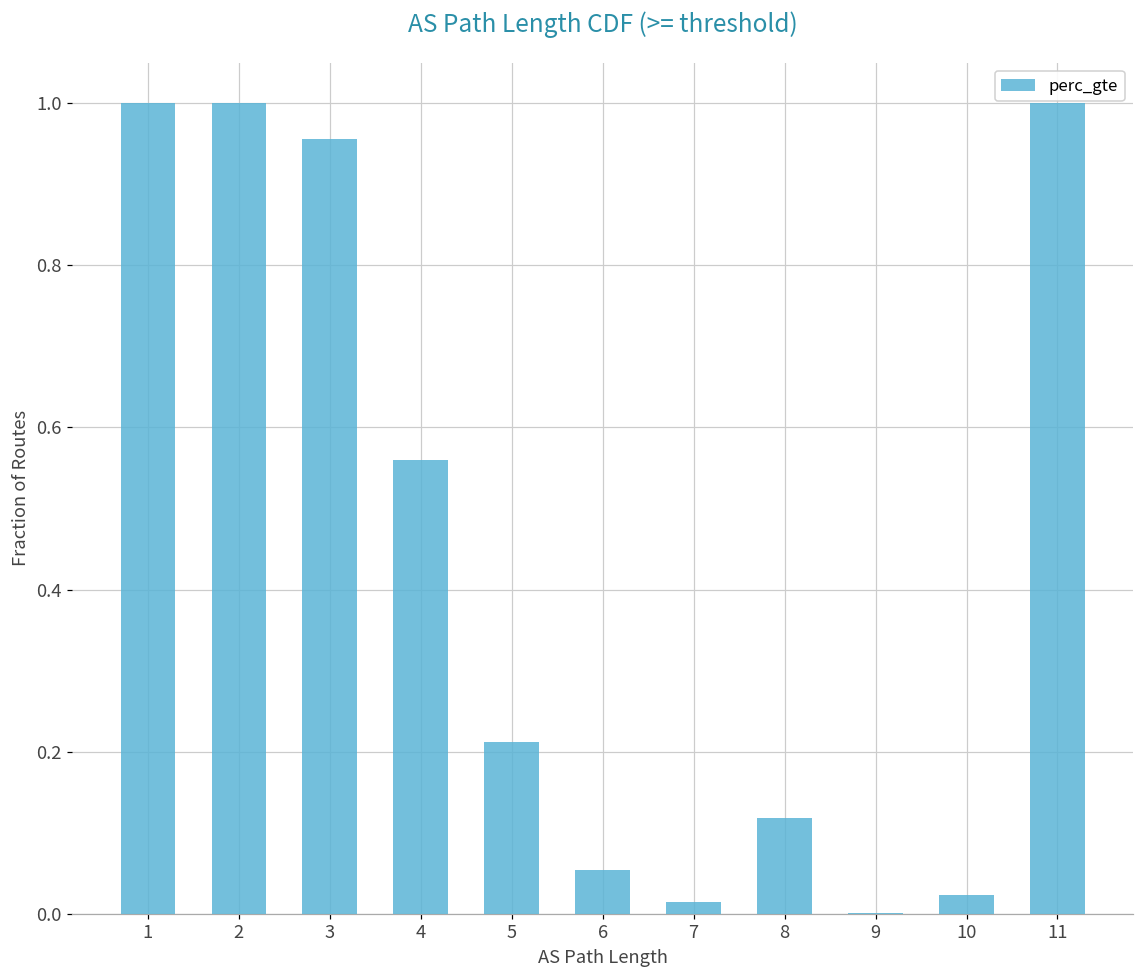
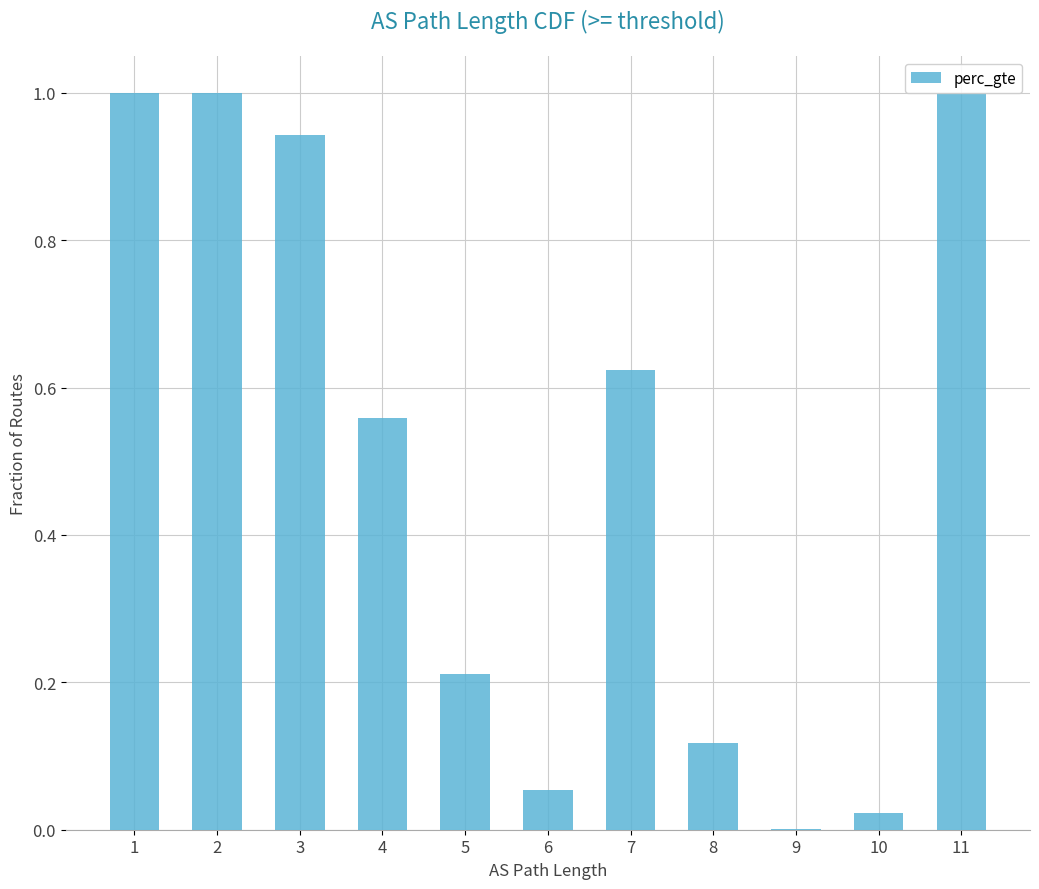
3: 0.96 -> 0.94
7: 0.01 -> 0.62
